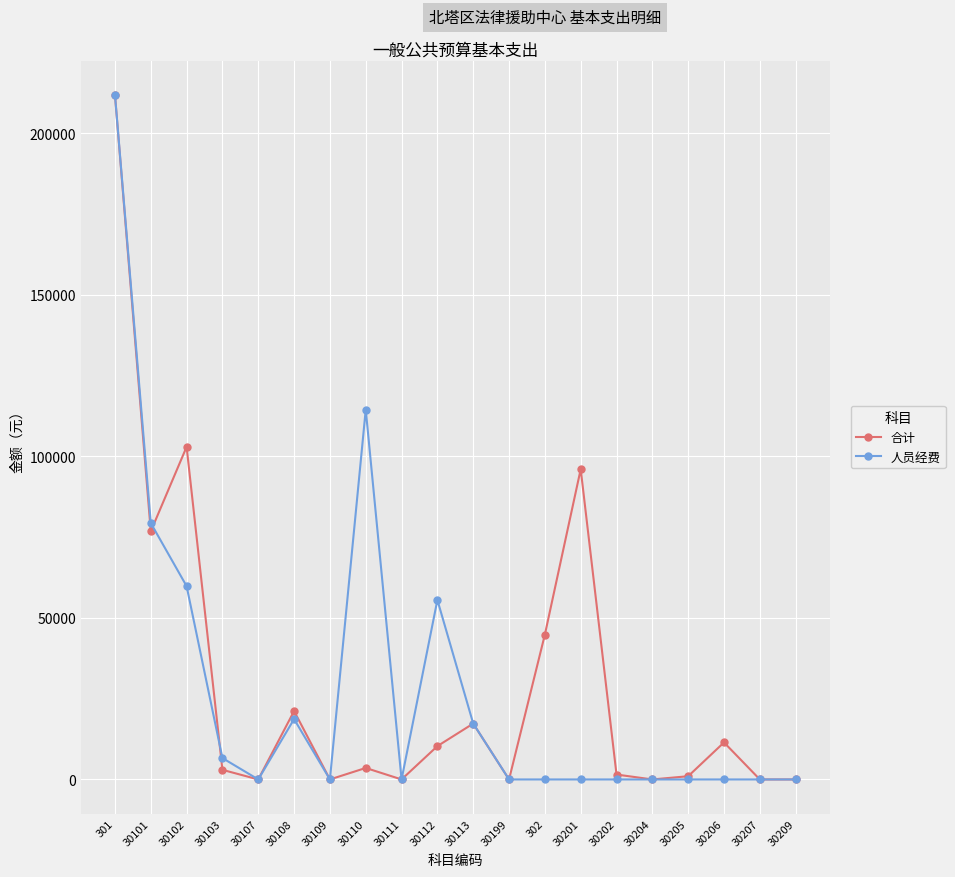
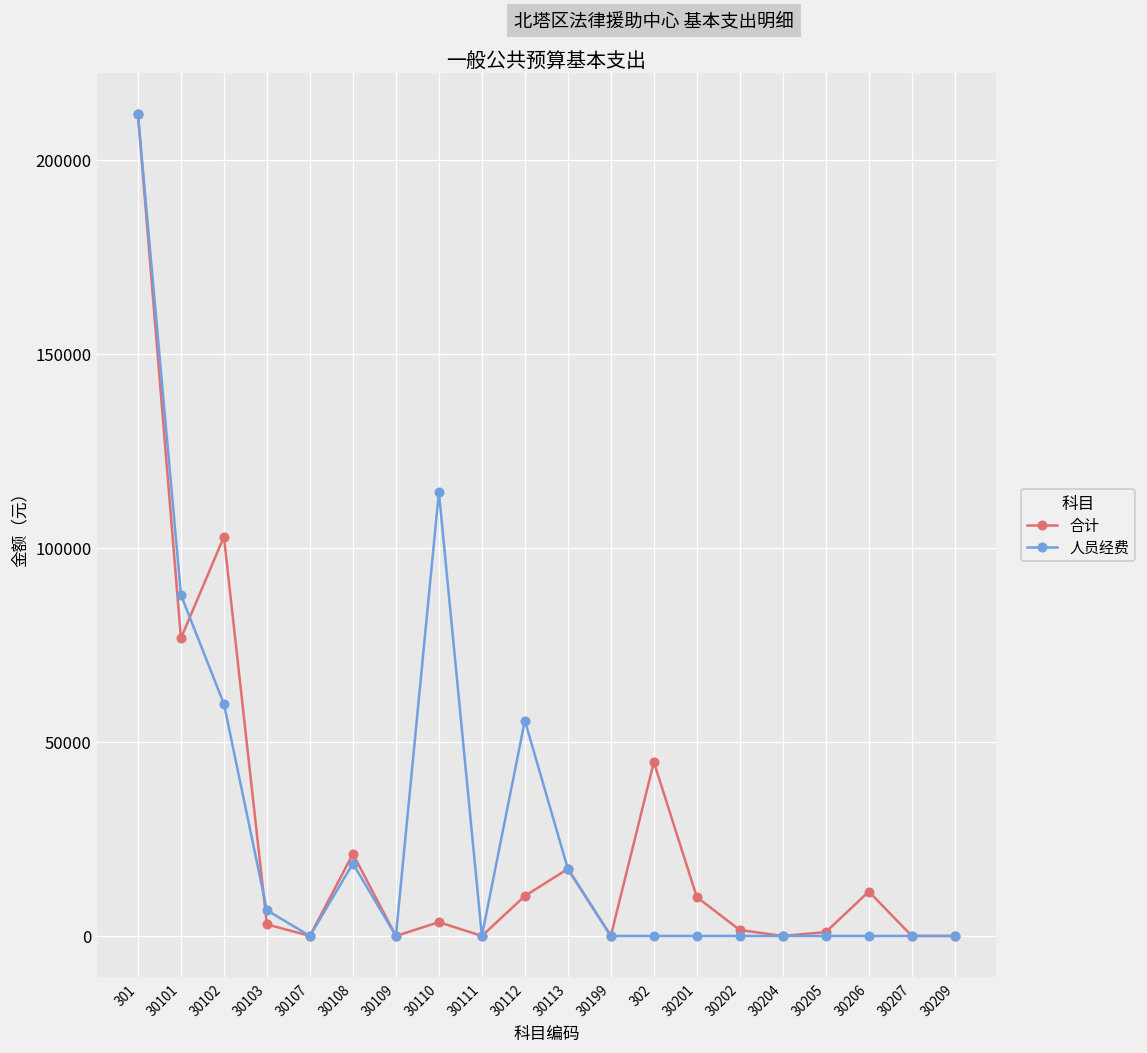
人员经费, 30101: 79000 -> 88000
合计, 30201: 96000 -> 10000
